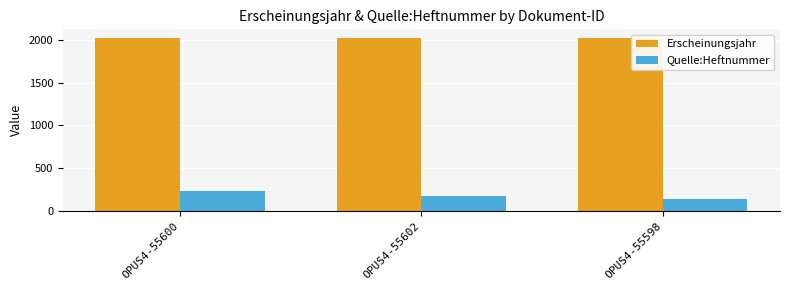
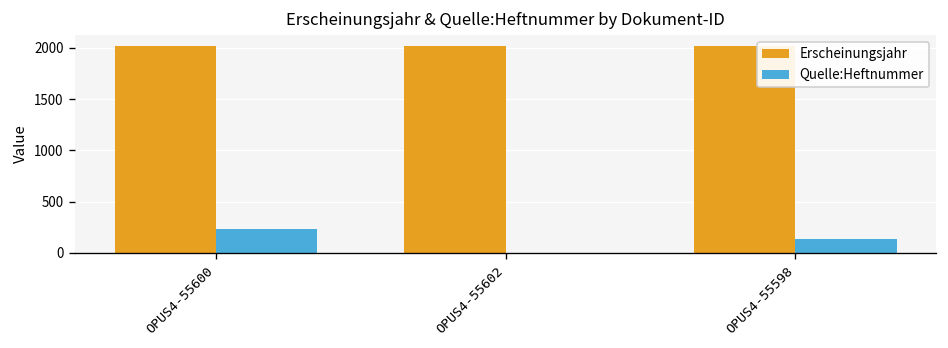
Quelle:Heftnummer, OPUS4-55602: 200 -> 0
